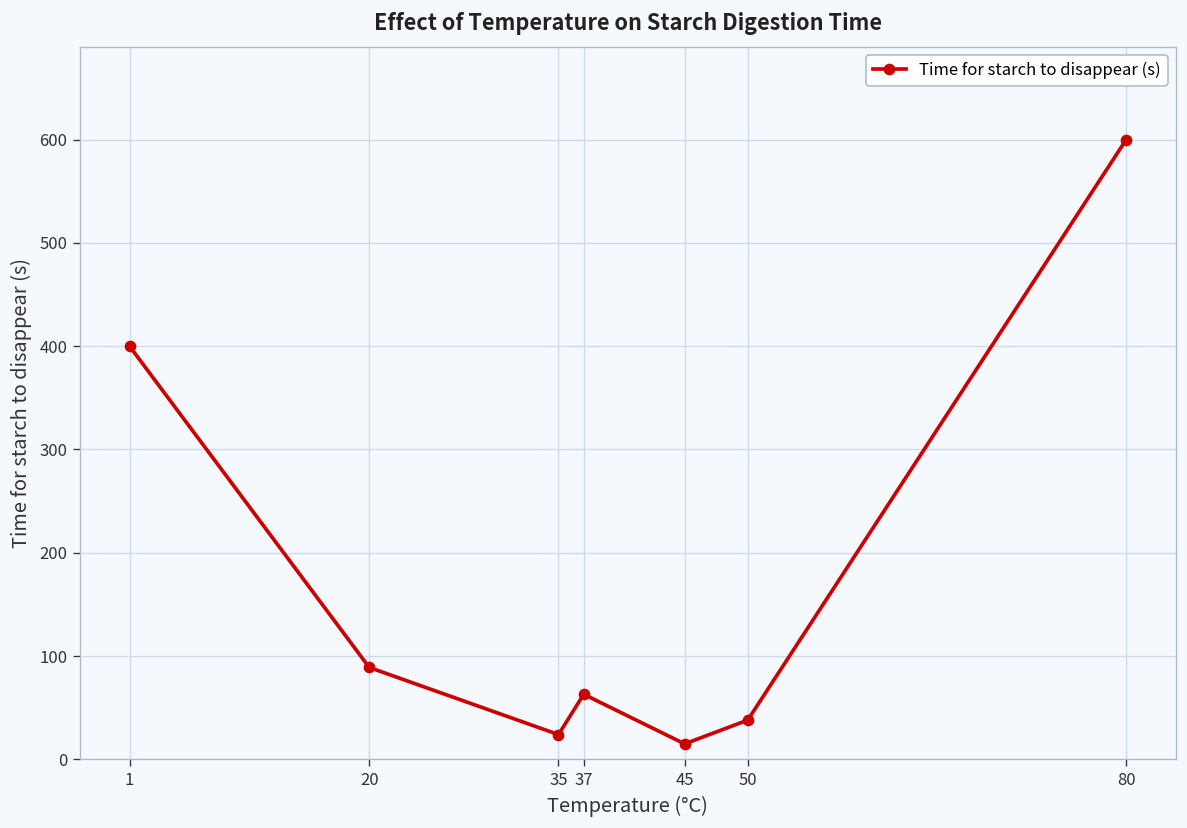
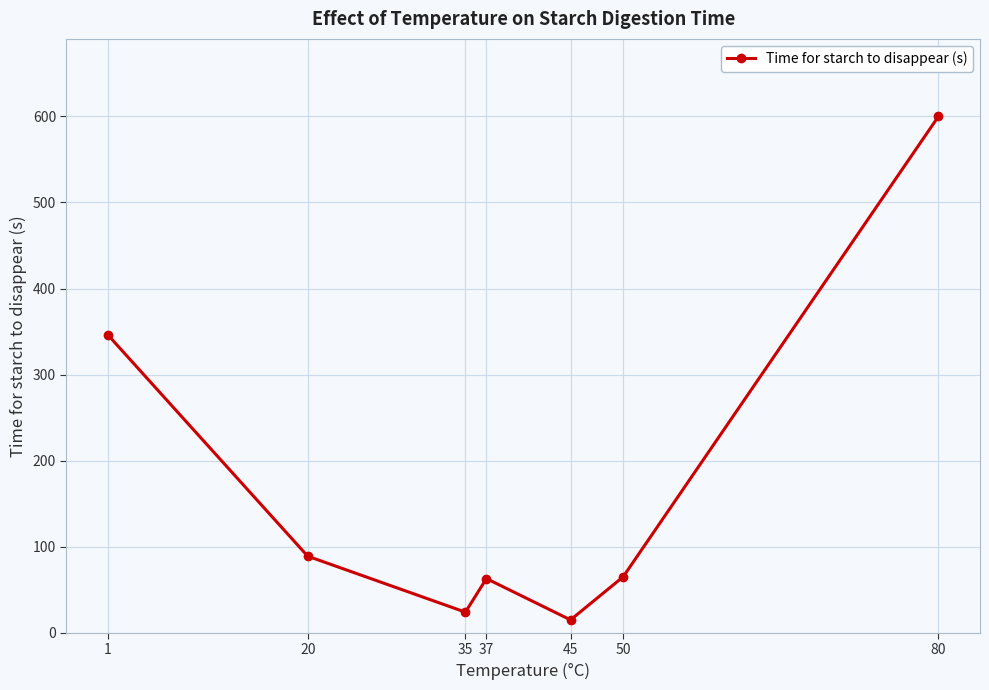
1: 400 -> 350
50: 40 -> 70
